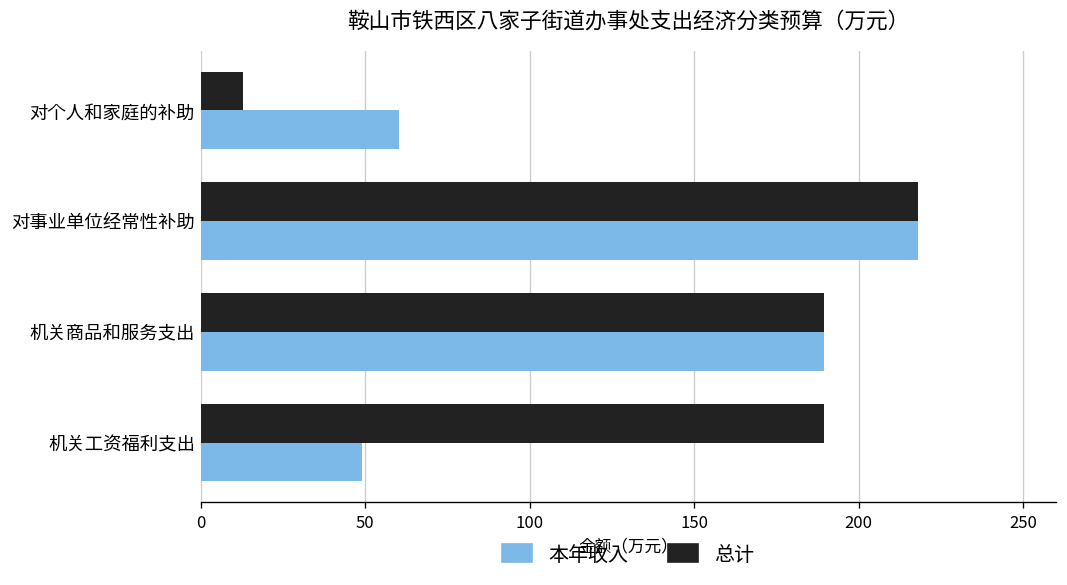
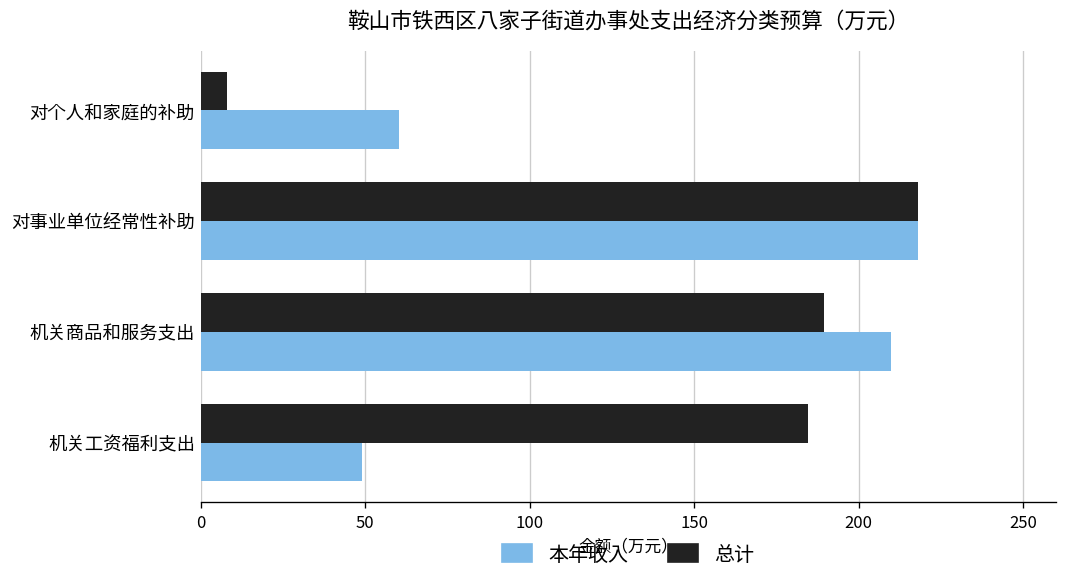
总计, 对个人和家庭的补助: 13 -> 8
本年收入, 机关商品和服务支出: 189 -> 210
总计, 机关工资福利支出: 189 -> 184
